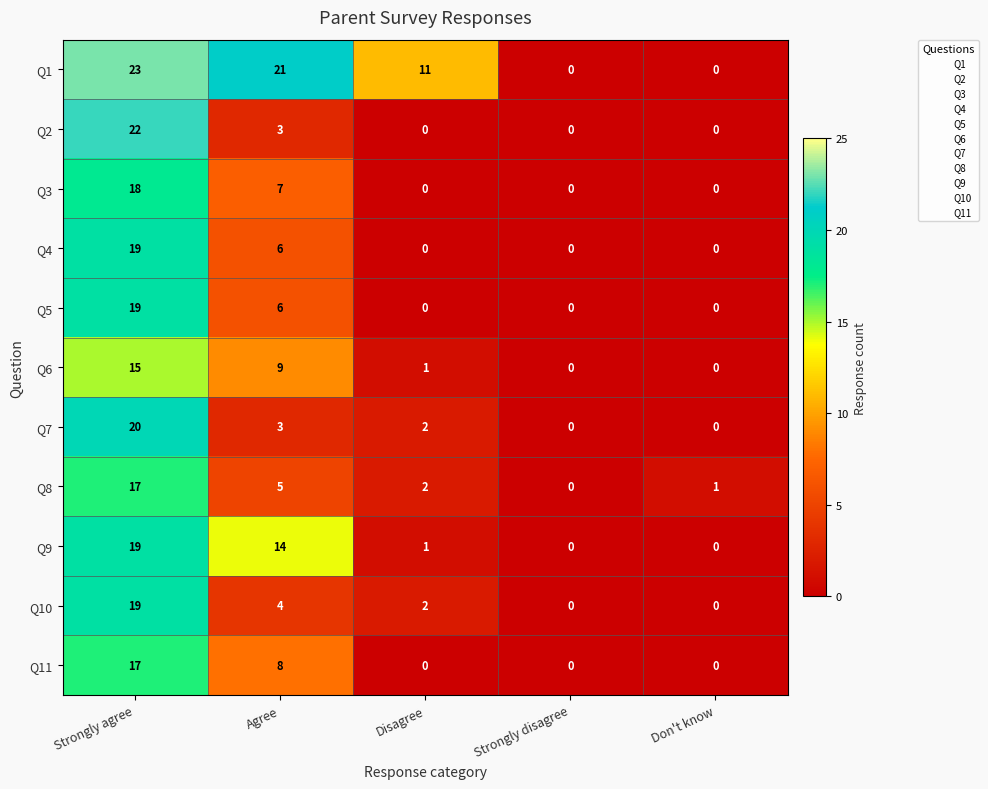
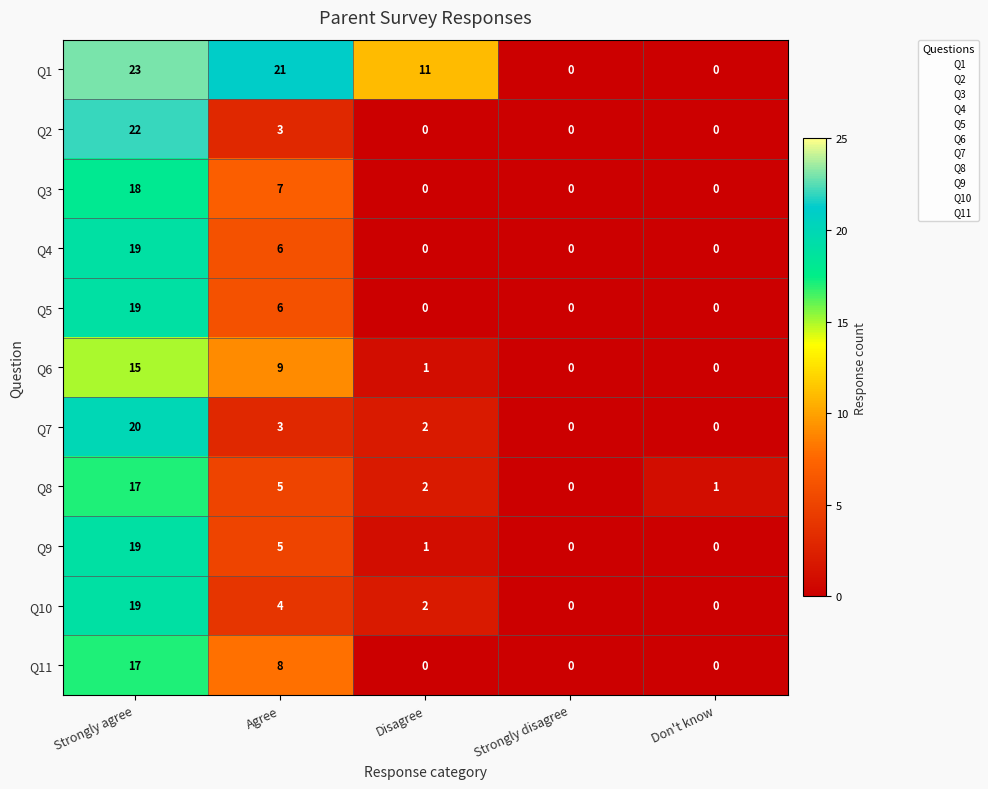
Q9, Agree: 14 -> 5
